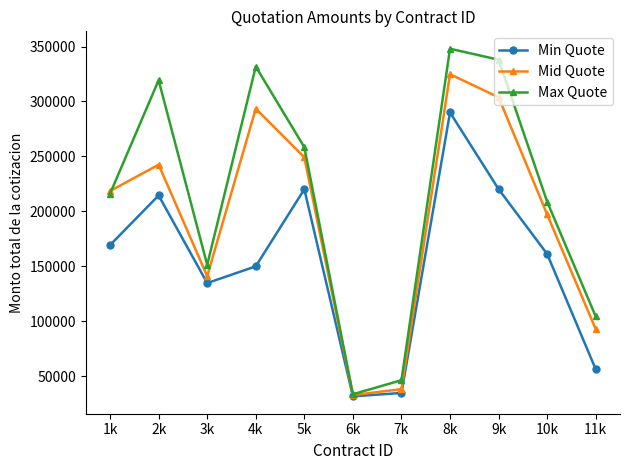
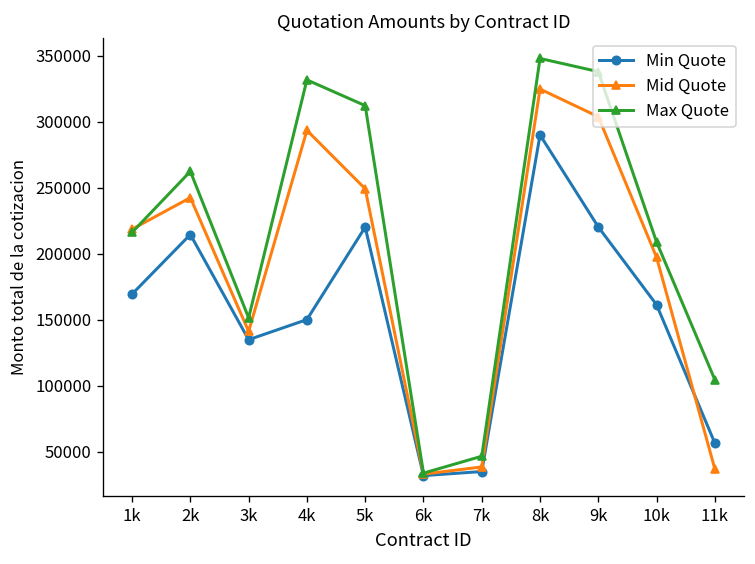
Max Quote, 2k: 319000 -> 262000
Max Quote, 5k: 258000 -> 312000
Mid Quote, 11k: 93000 -> 37000
